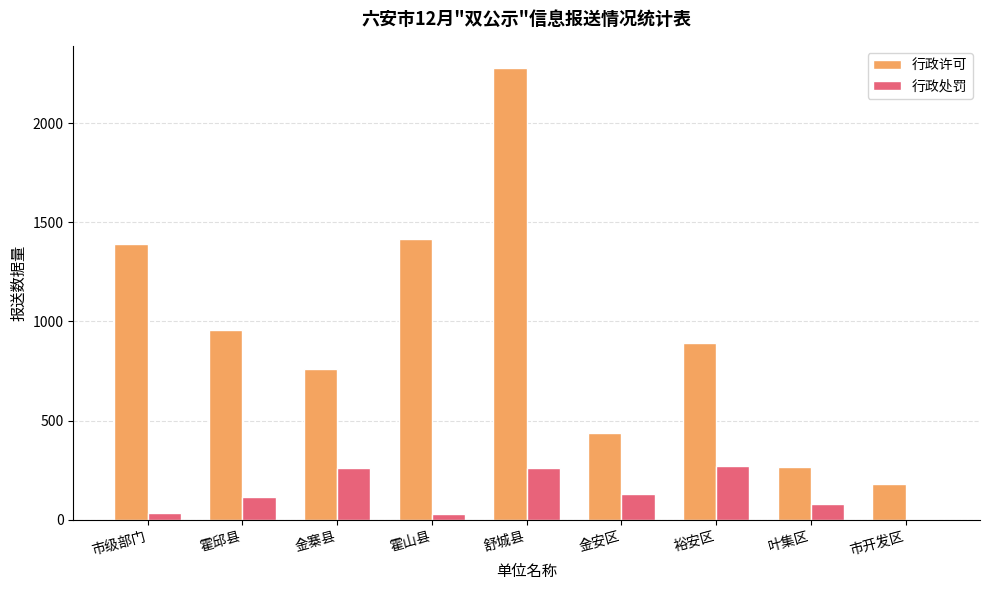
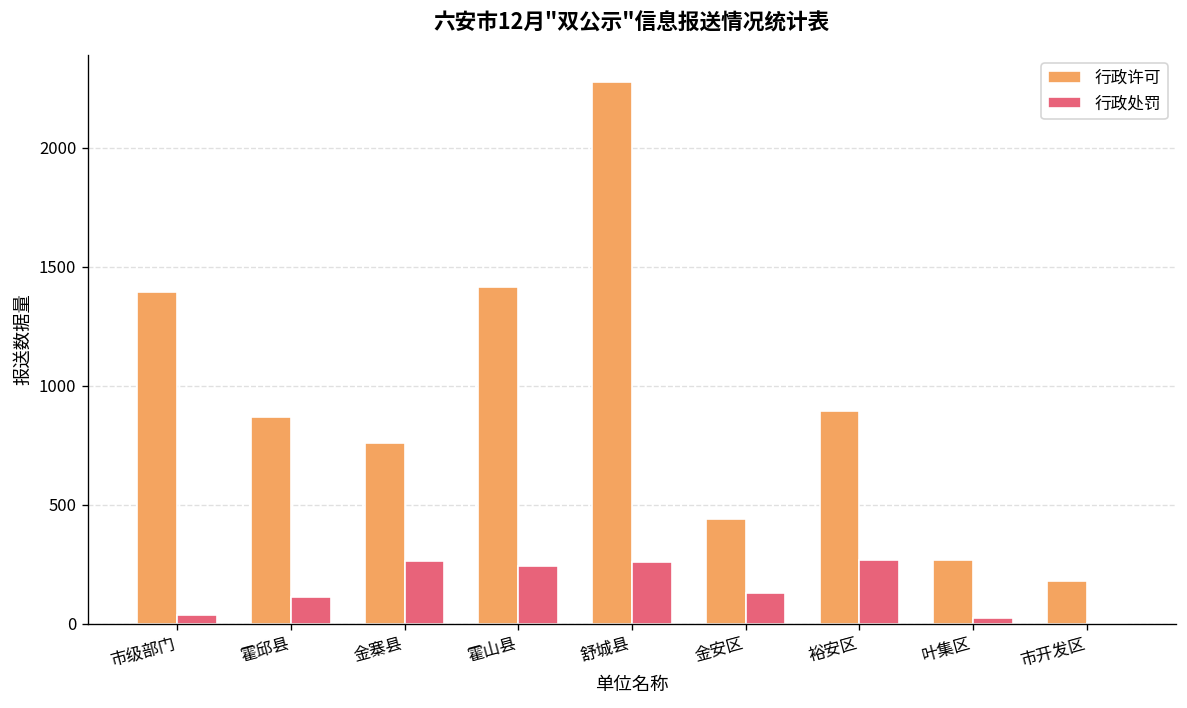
行政许可, 霍邱县: 960 -> 870
行政处罚, 霍山县: 30 -> 240
行政处罚, 叶集区: 80 -> 20
